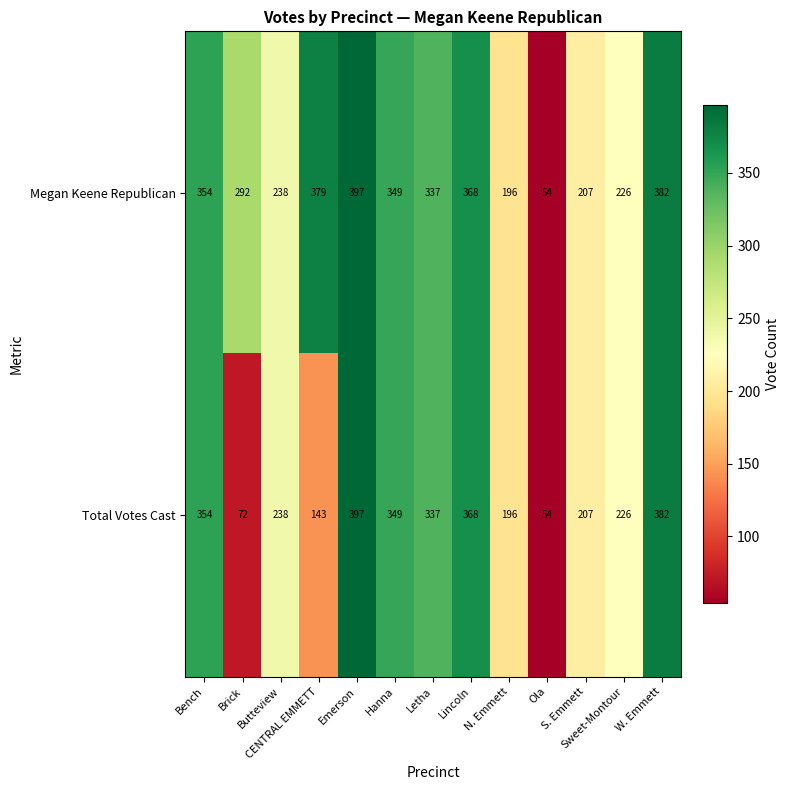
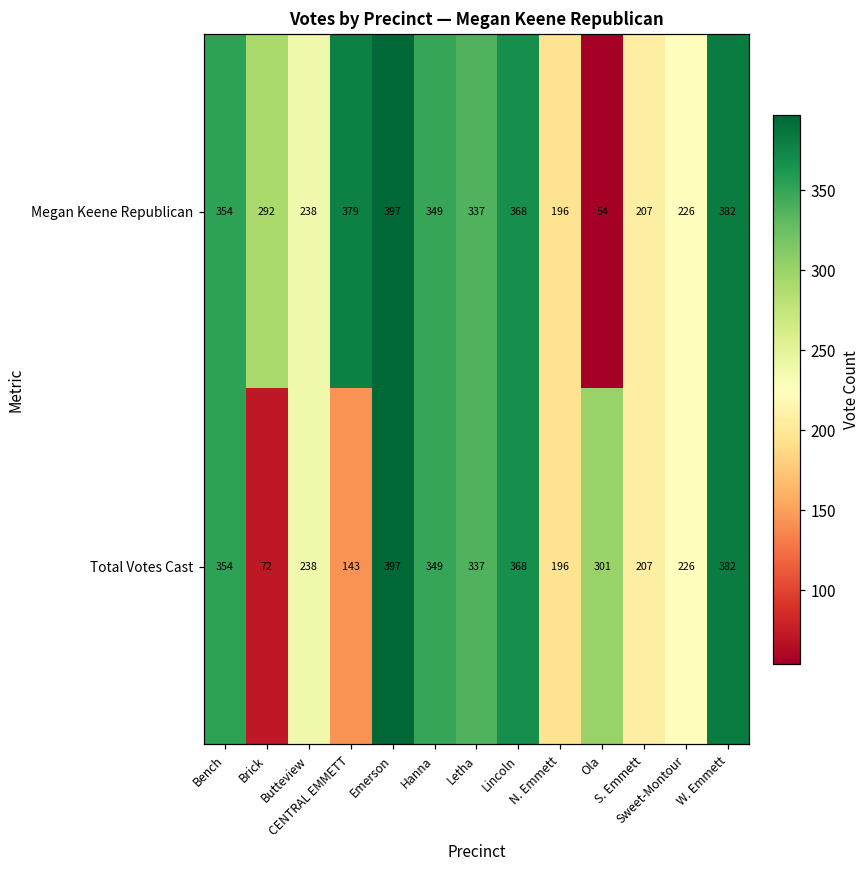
Total Votes Cast, Ola: 54 -> 301
